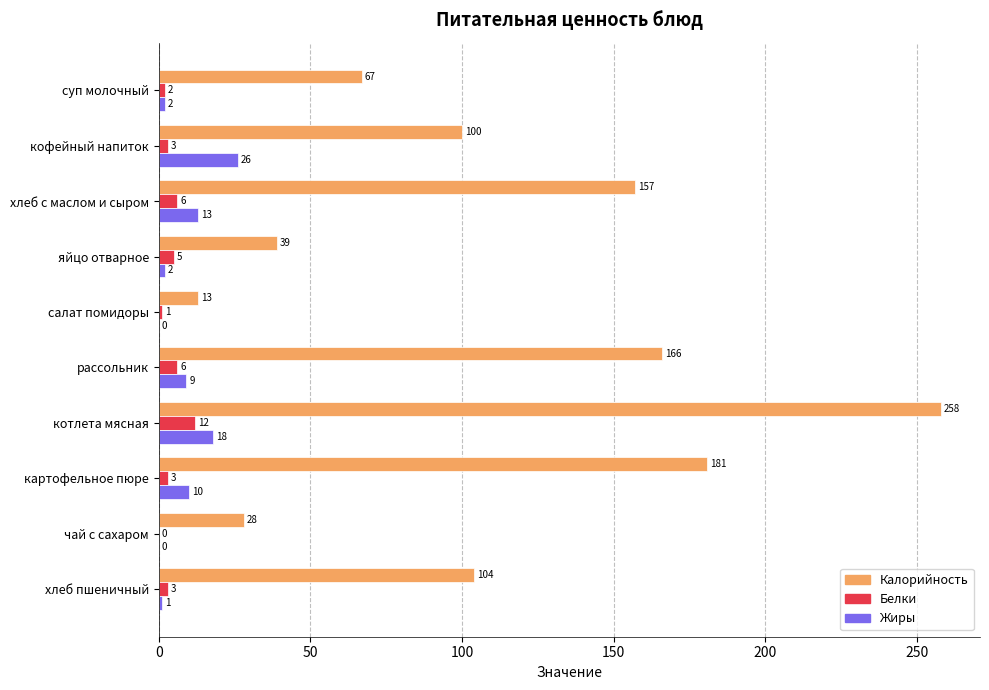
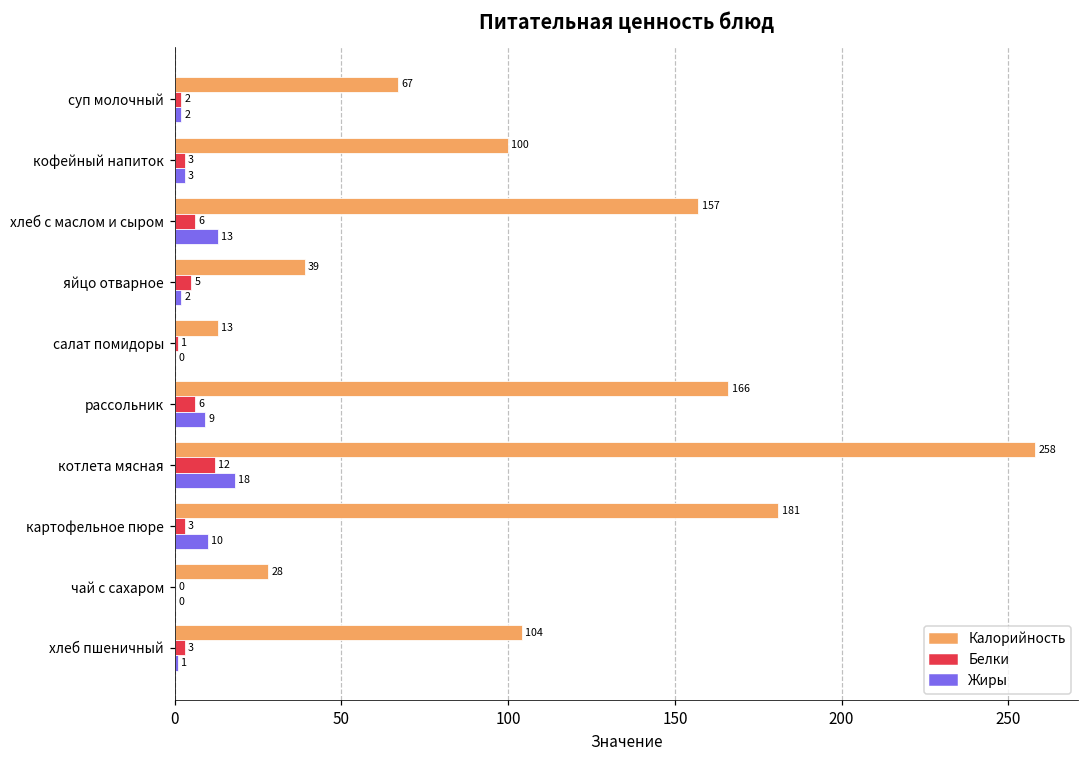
Жиры, кофейный напиток: 26 -> 3
